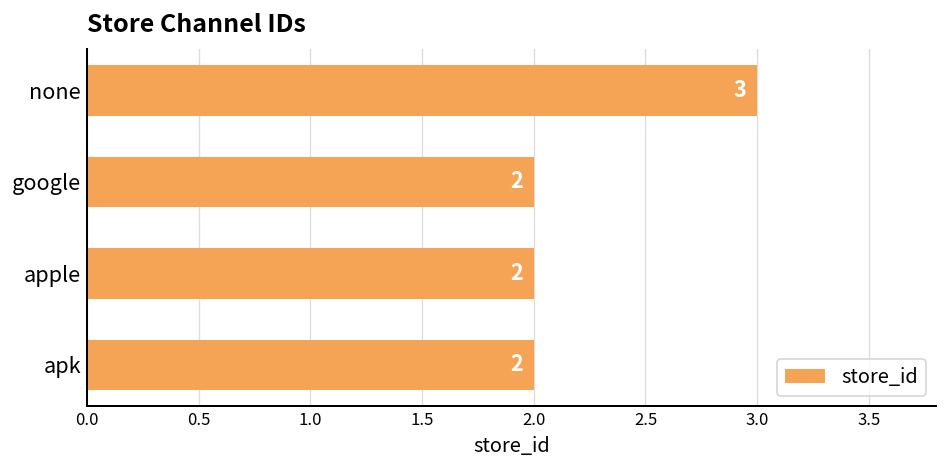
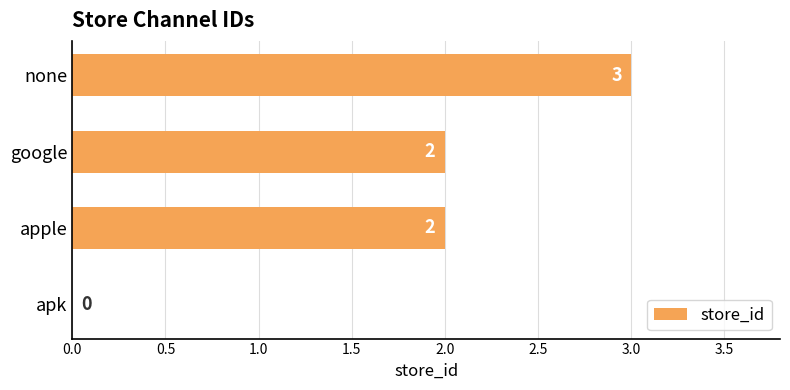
apk: 2 -> 0
